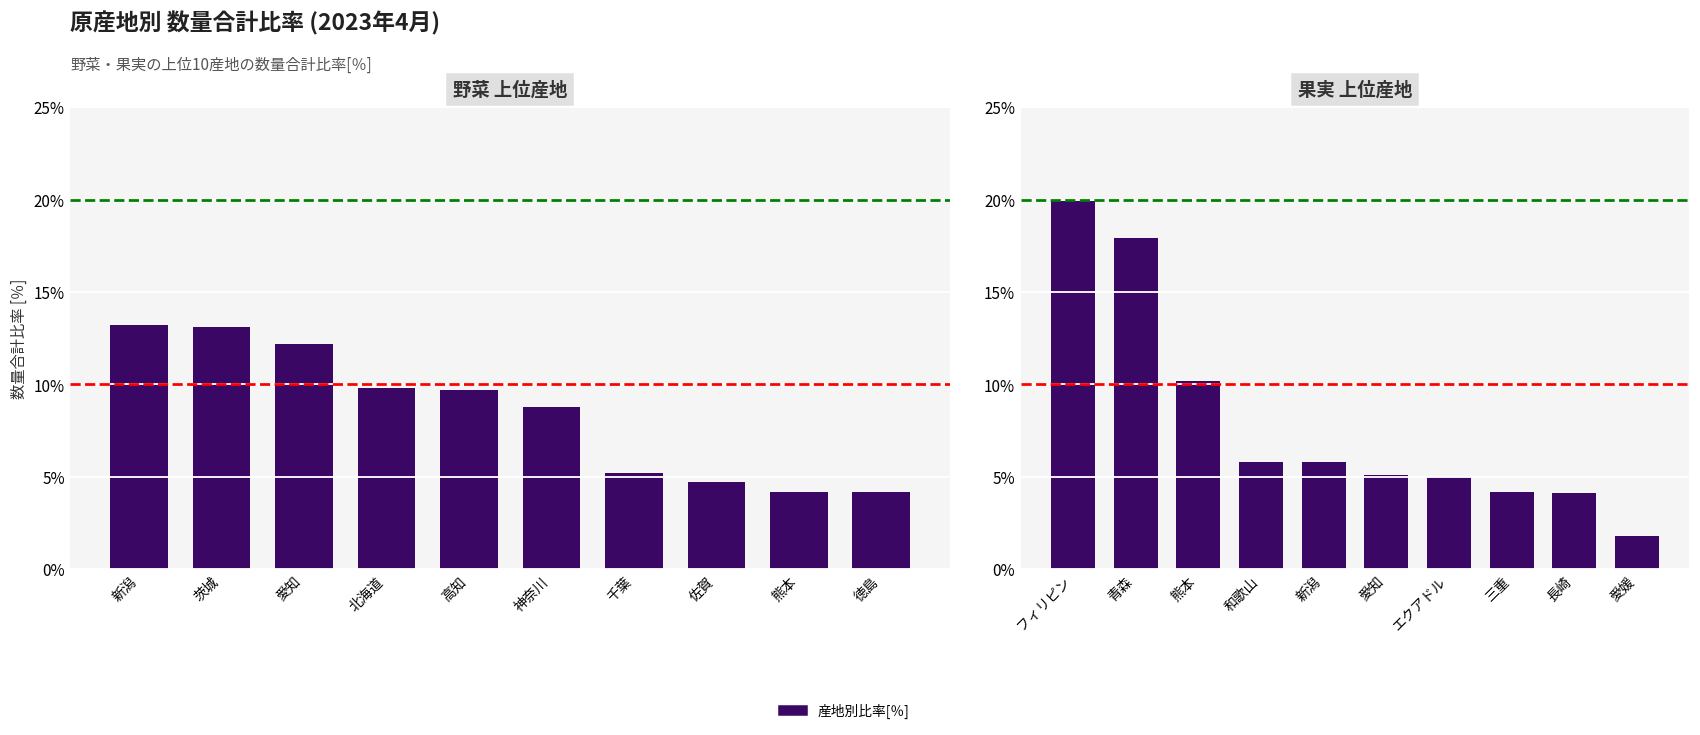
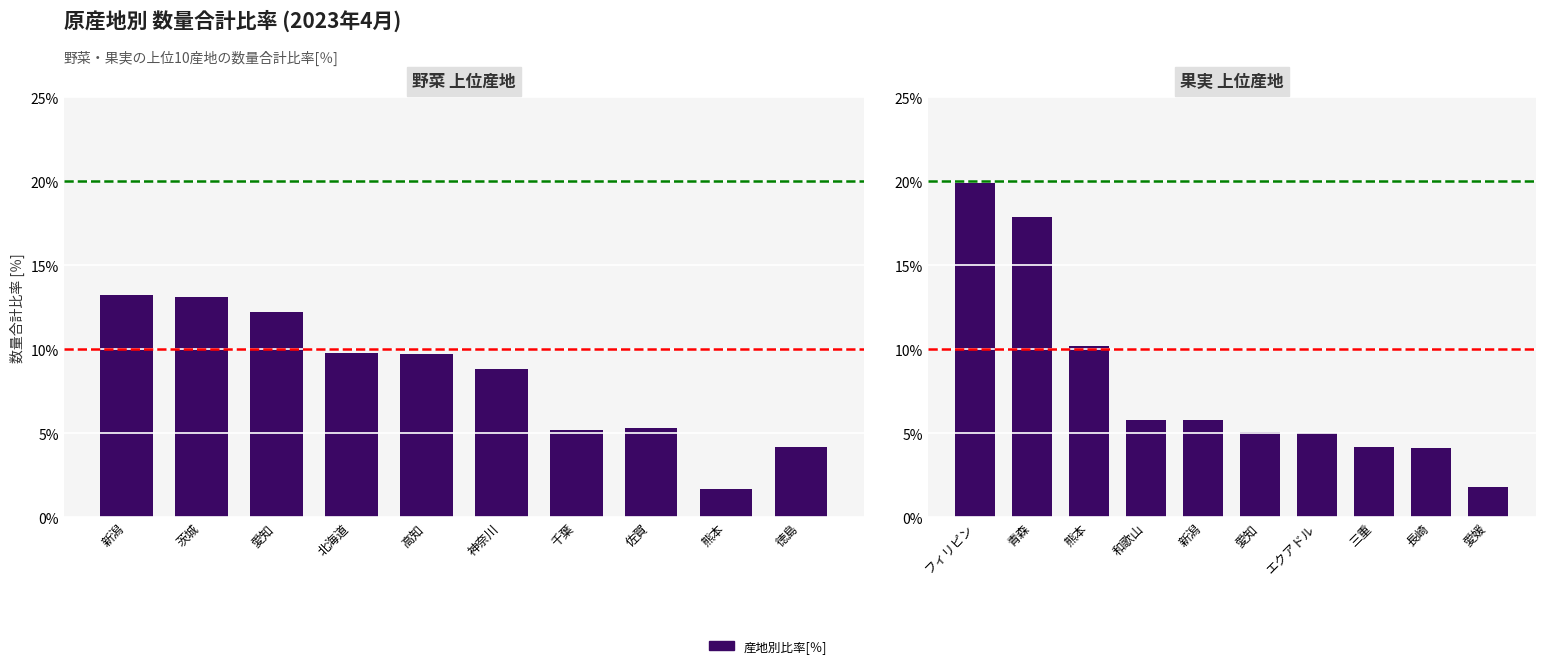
野菜 上位産地, 佐賀: 4.7% -> 5.3%
野菜 上位産地, 熊本: 4.2% -> 1.7%
